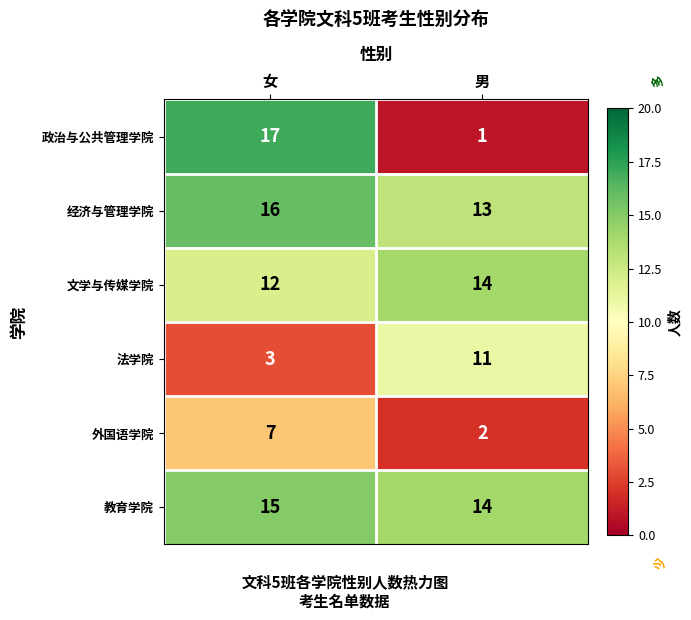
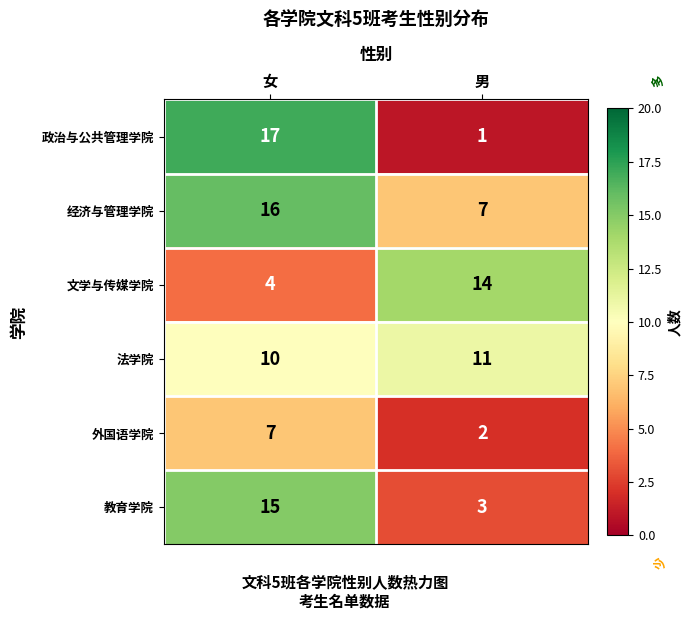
经济与管理学院, 男: 13 -> 7
文学与传媒学院, 女: 12 -> 4
法学院, 女: 3 -> 10
教育学院, 男: 14 -> 3
